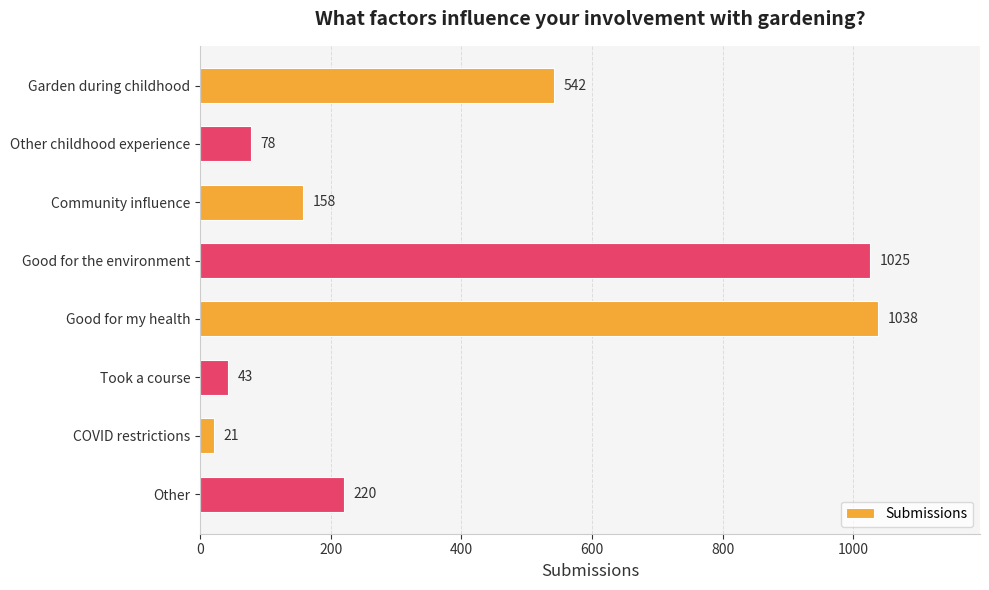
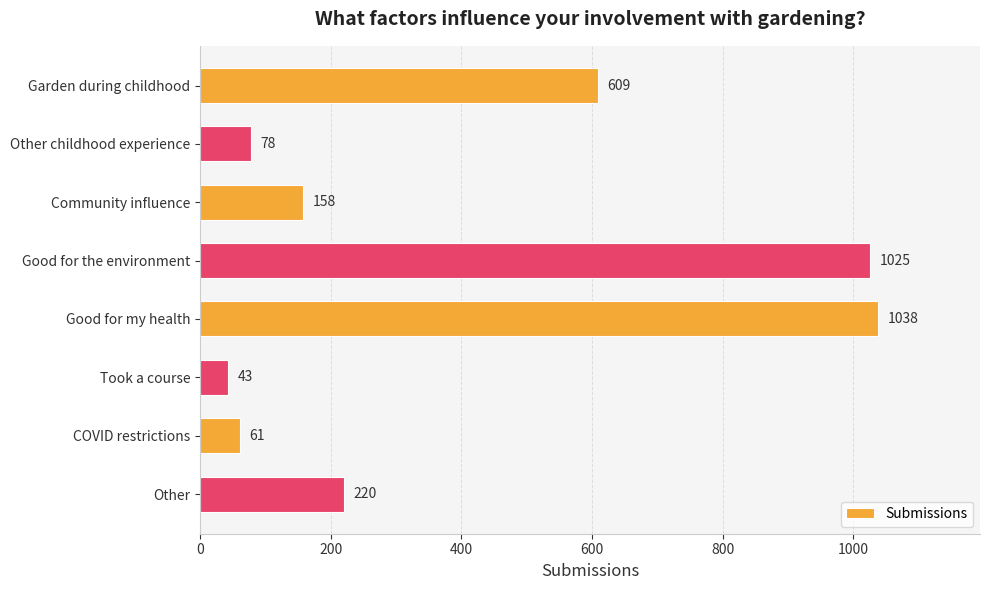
Garden during childhood: 542 -> 609
COVID restrictions: 21 -> 61
